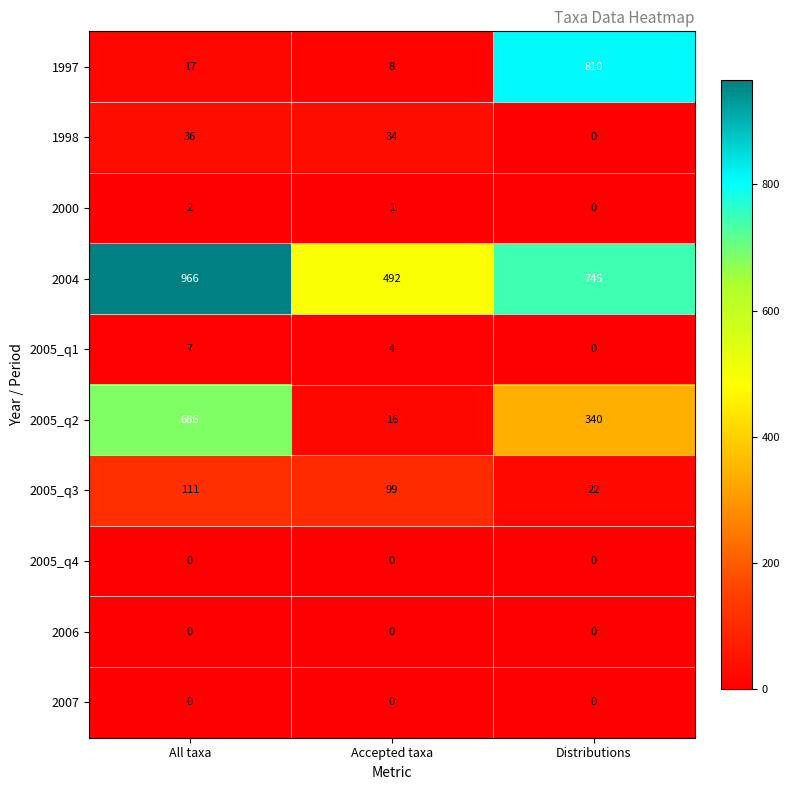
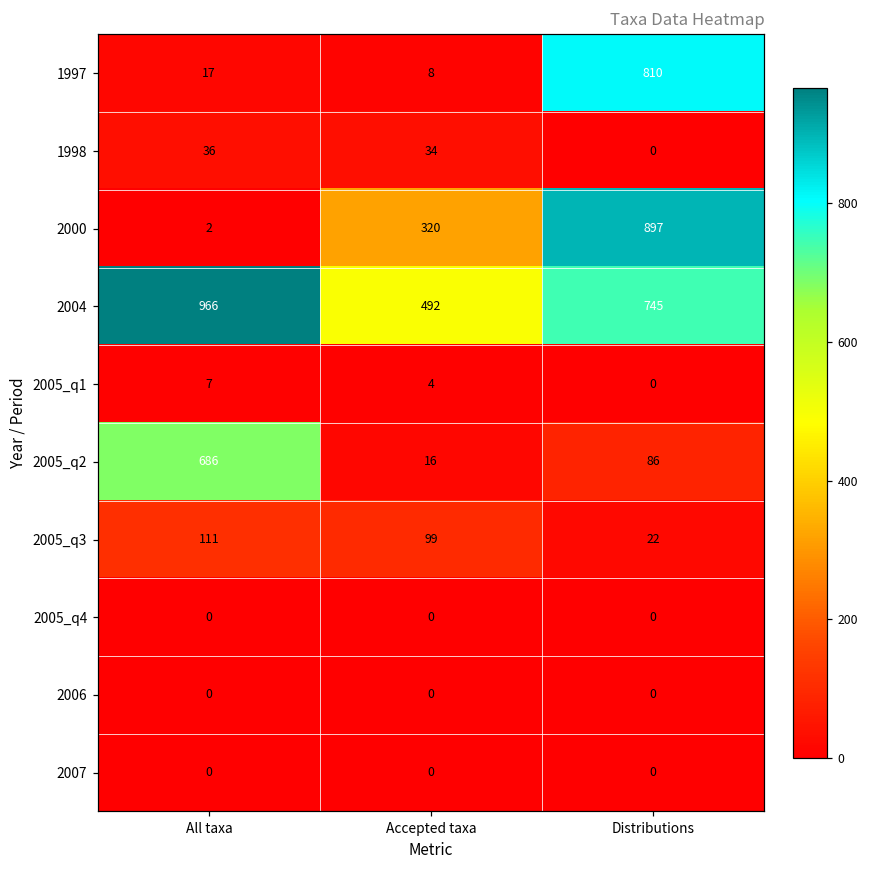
2000, Accepted taxa: 1 -> 320
2000, Distributions: 0 -> 897
2005_q2, Distributions: 340 -> 86
